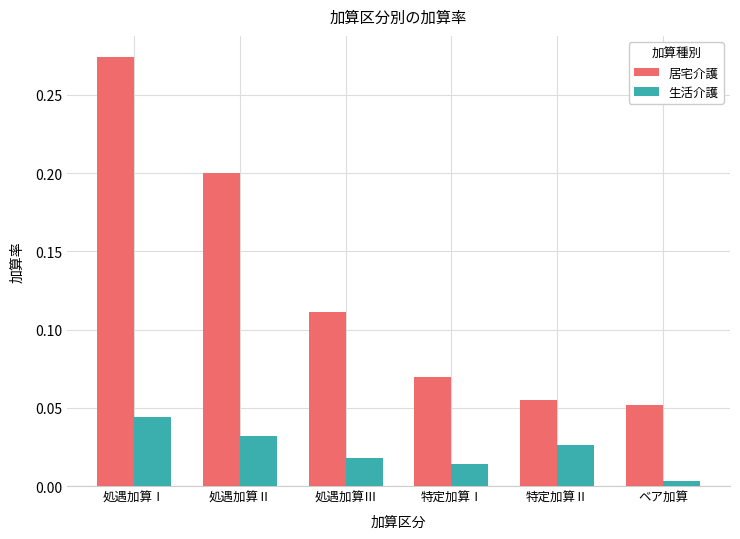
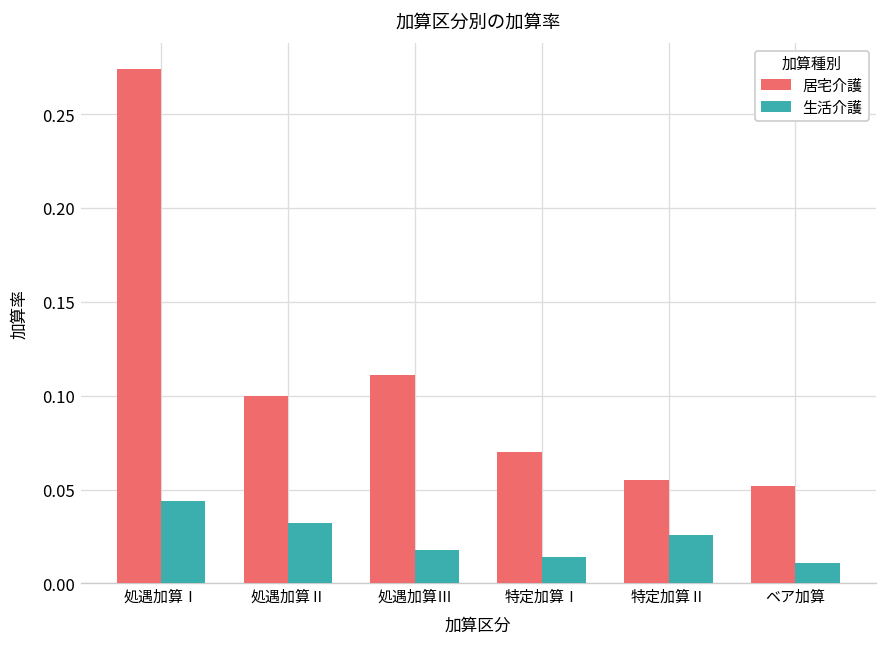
居宅介護, 処遇加算Ⅱ: 0.2 -> 0.1
生活介護, ベア加算: 0.003 -> 0.011
